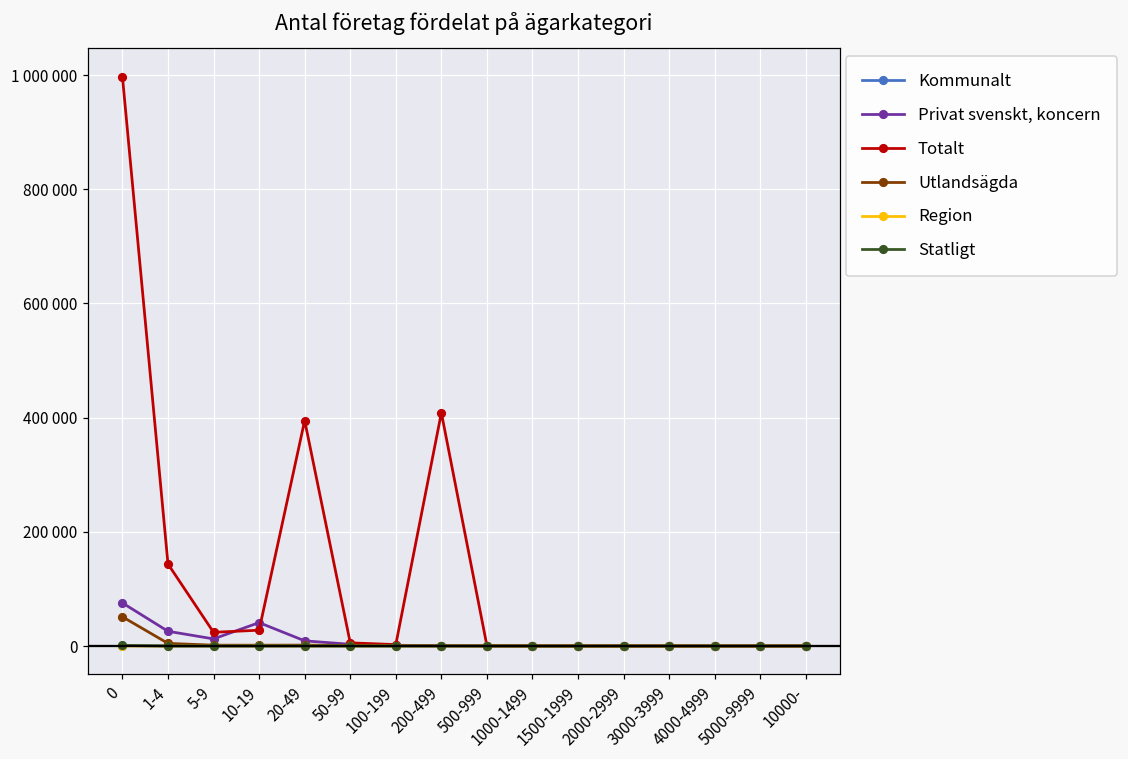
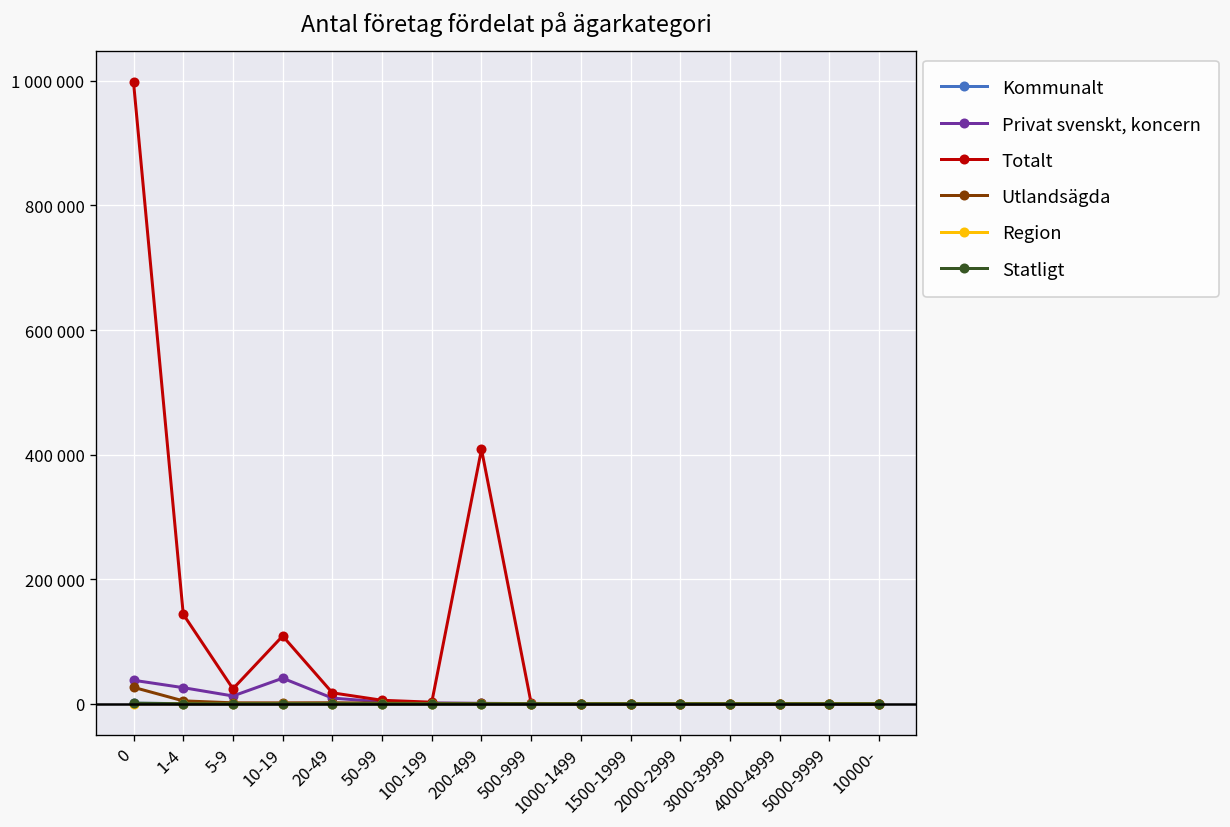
Privat svenskt, koncern, 0: 80000 -> 40000
Utlandsägda, 0: 50000 -> 30000
Totalt, 10-19: 30000 -> 110000
Totalt, 20-49: 390000 -> 20000
